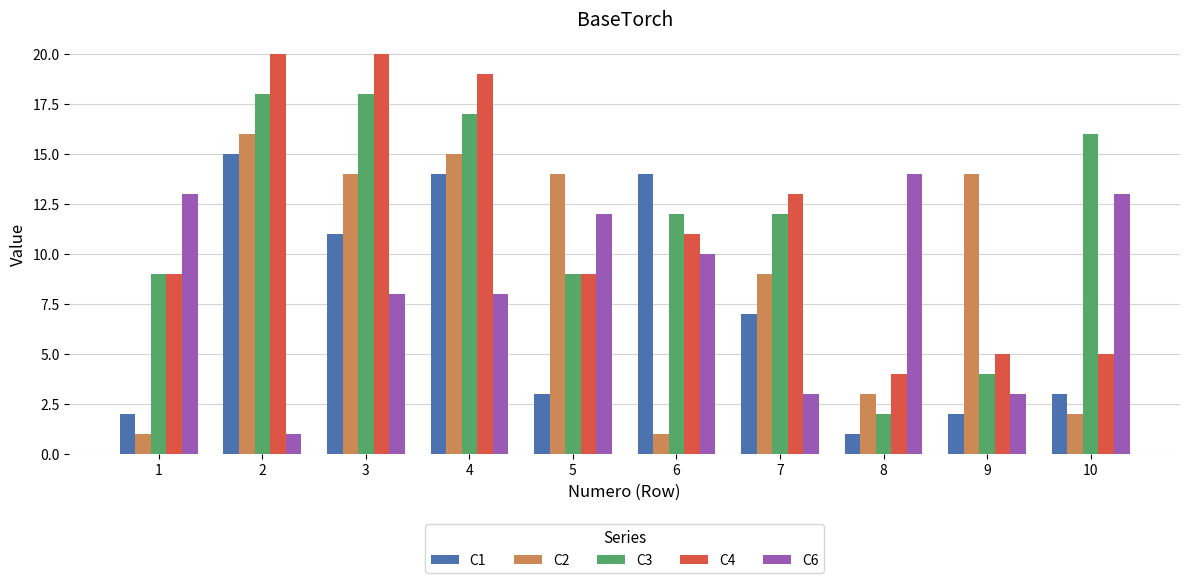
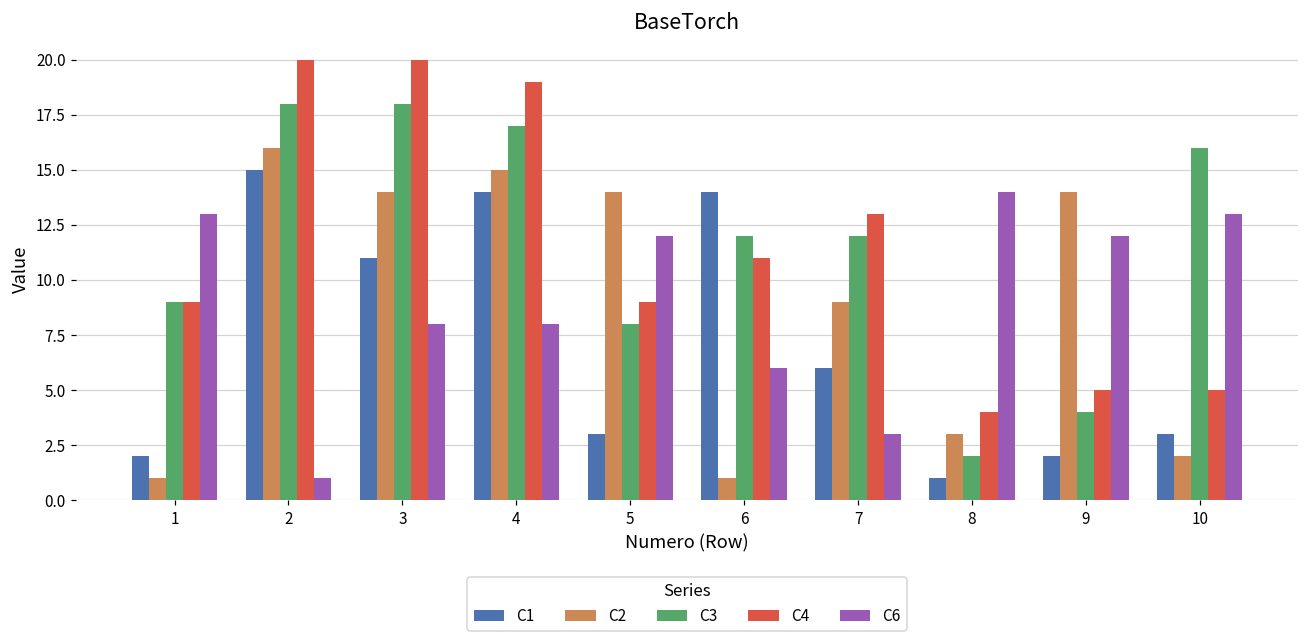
C3, 5: 9 -> 8
C6, 6: 10 -> 6
C1, 7: 7 -> 6
C6, 9: 3 -> 12
